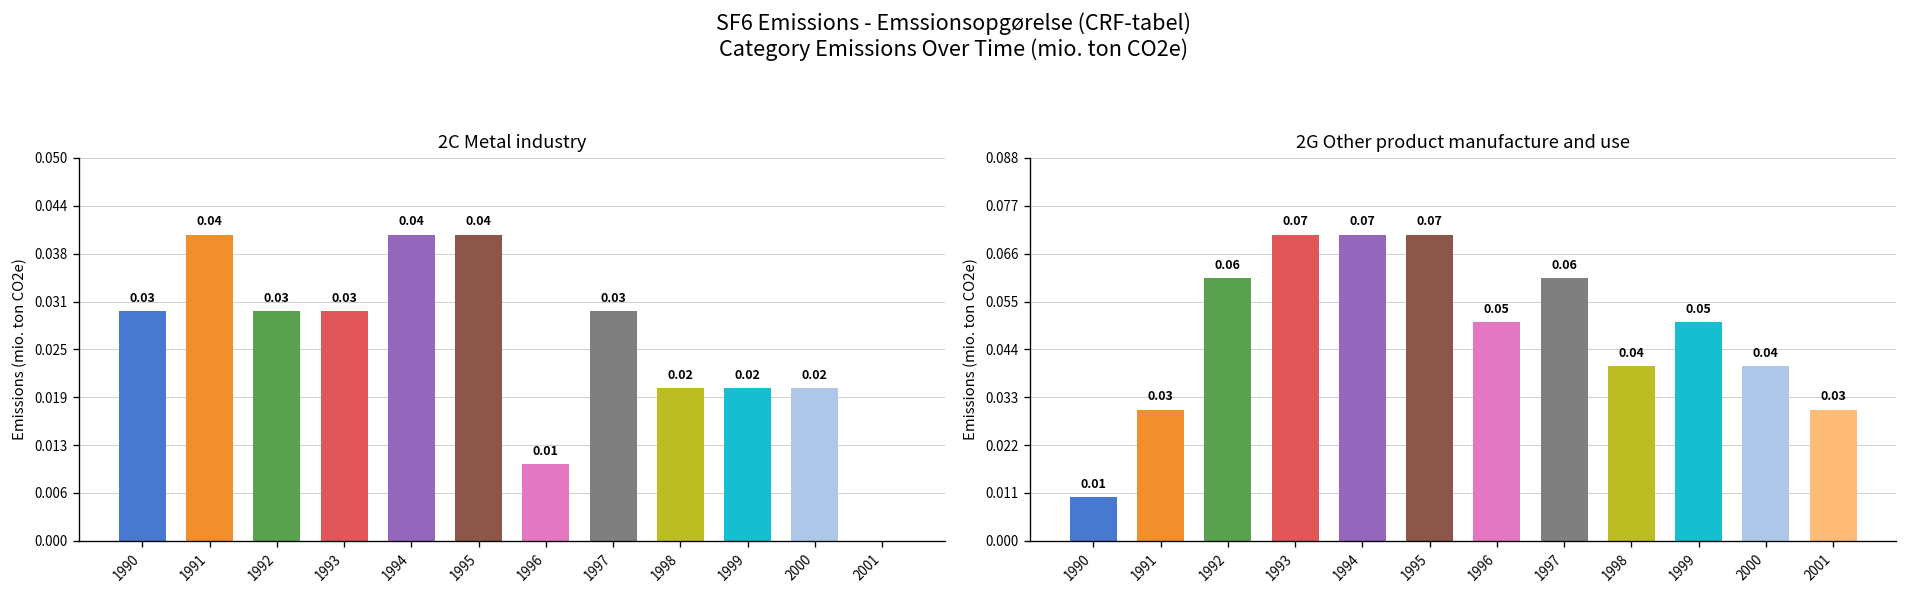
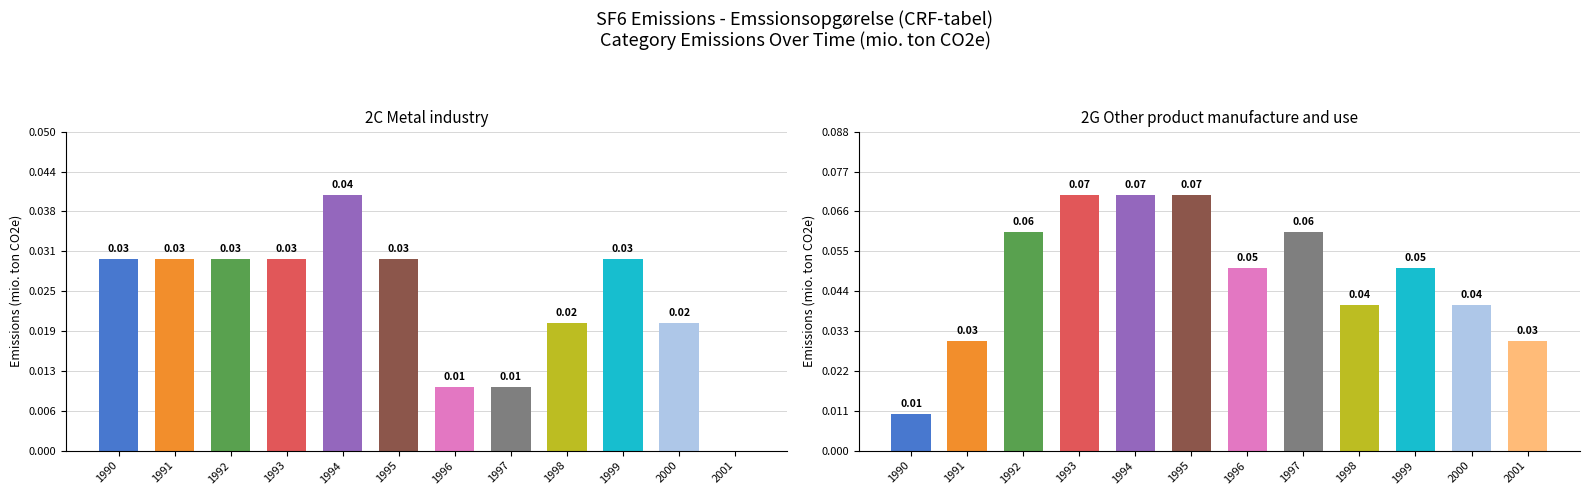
2C Metal industry, 1991: 0.04 -> 0.03
2C Metal industry, 1995: 0.04 -> 0.03
2C Metal industry, 1997: 0.03 -> 0.01
2C Metal industry, 1999: 0.02 -> 0.03
